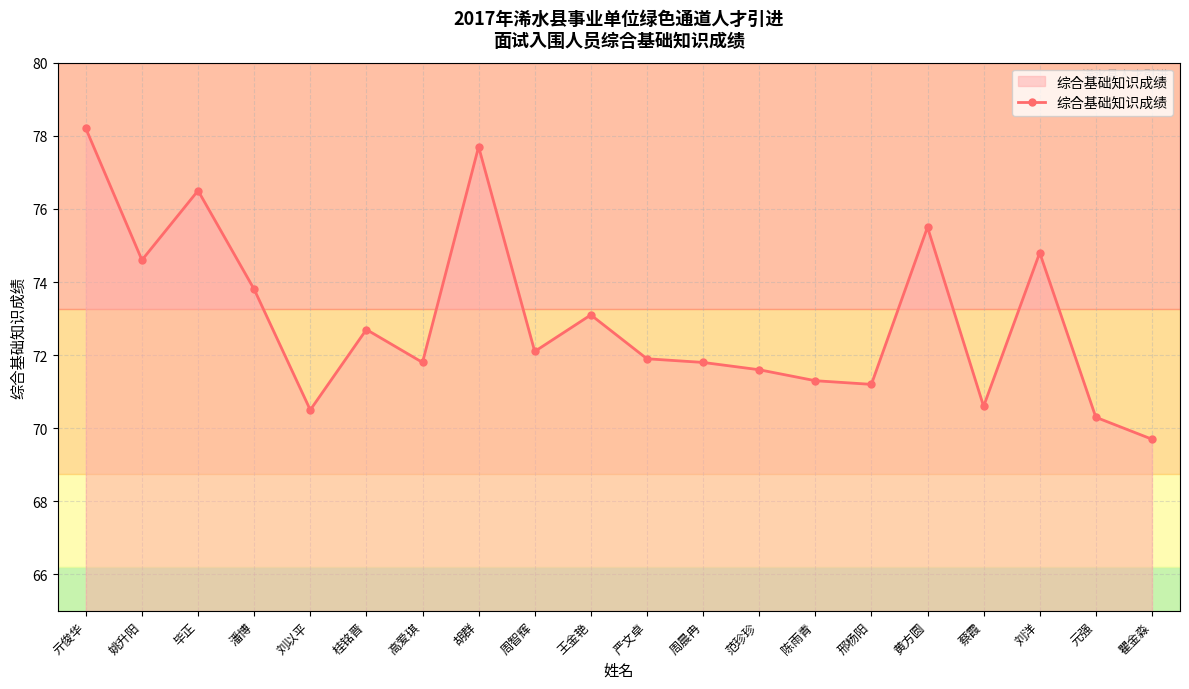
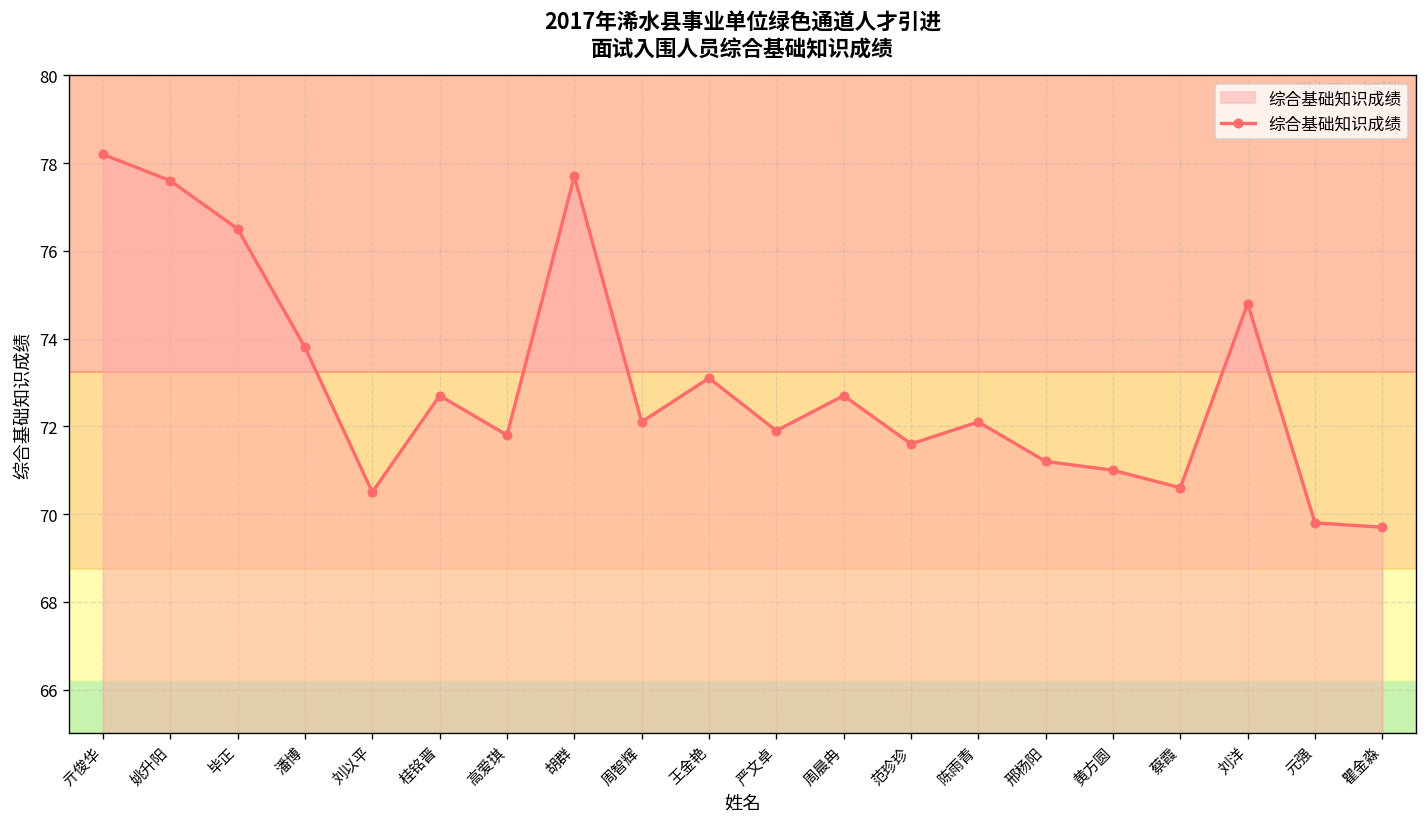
姚升阳: 74.6 -> 77.6
周晨冉: 71.8 -> 72.7
陈雨青: 71.3 -> 72.1
黄方圆: 75.5 -> 71.0
元强: 70.3 -> 69.8
